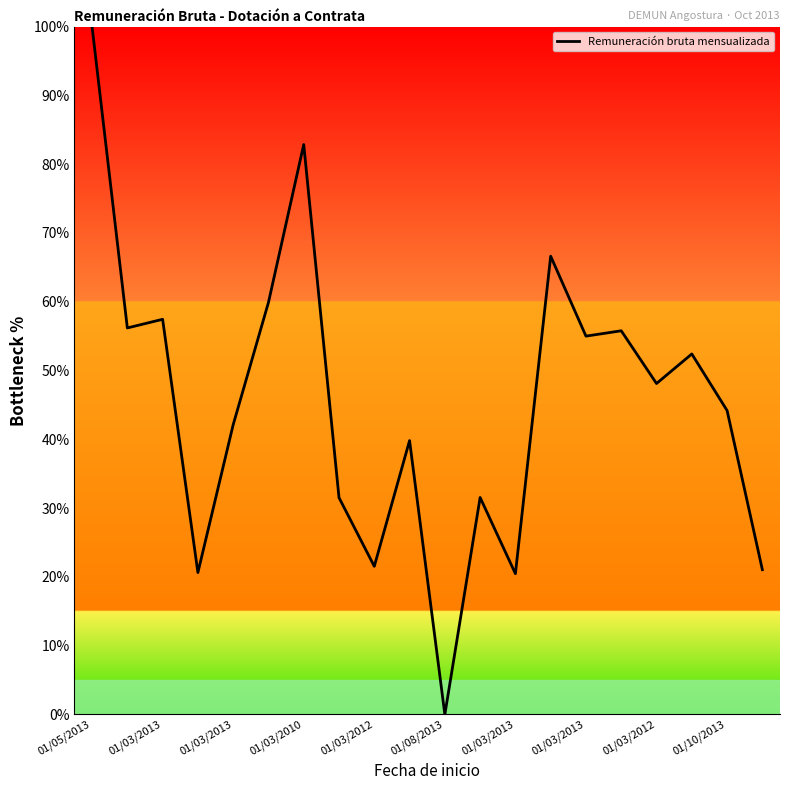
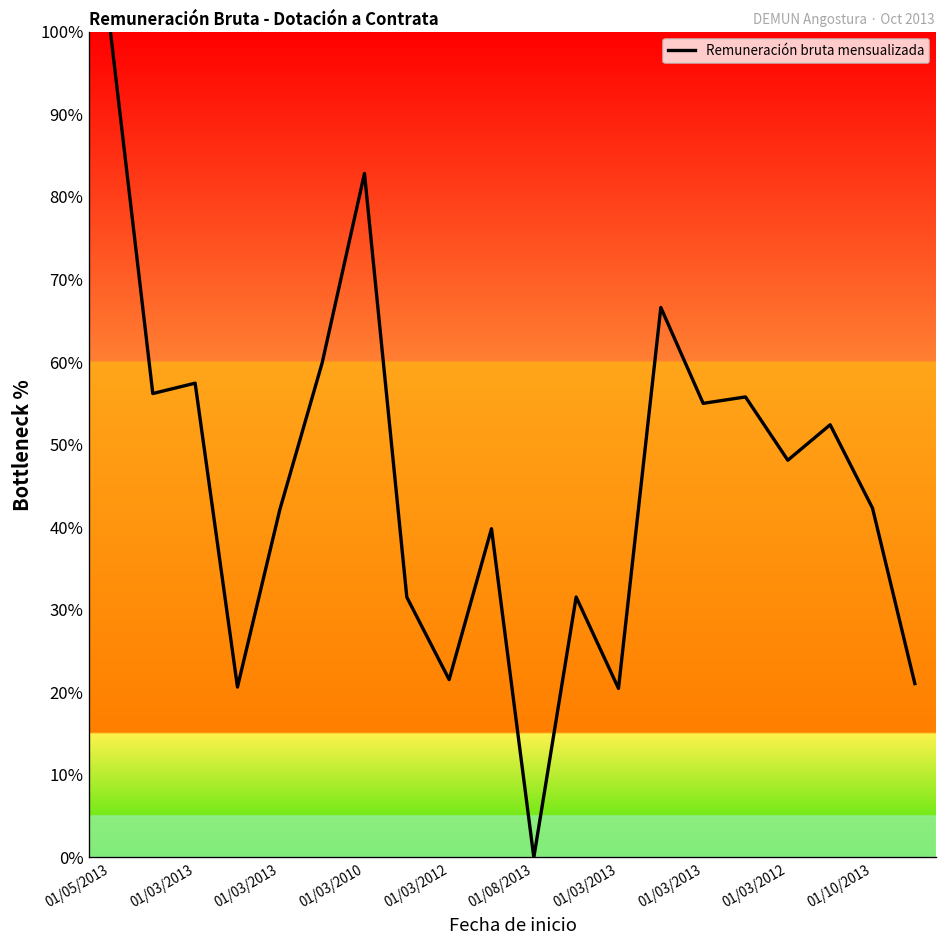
01/10/2013: 44% -> 42%
